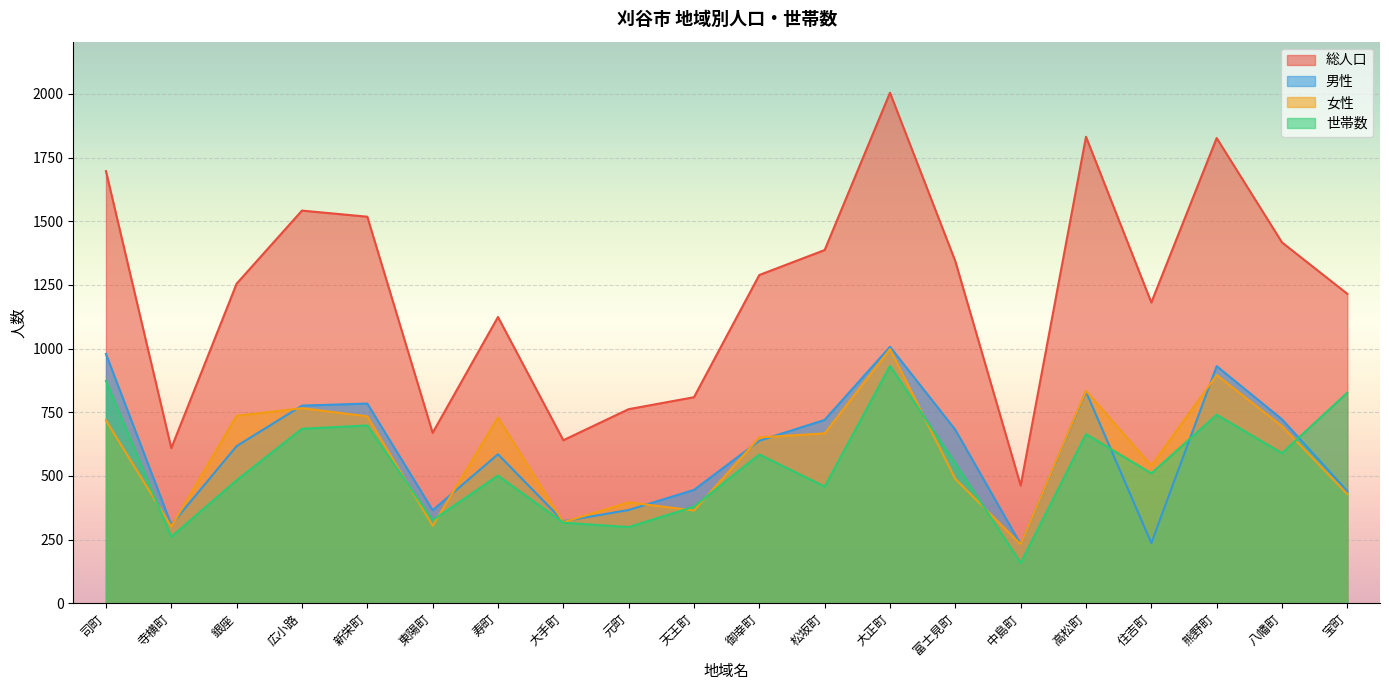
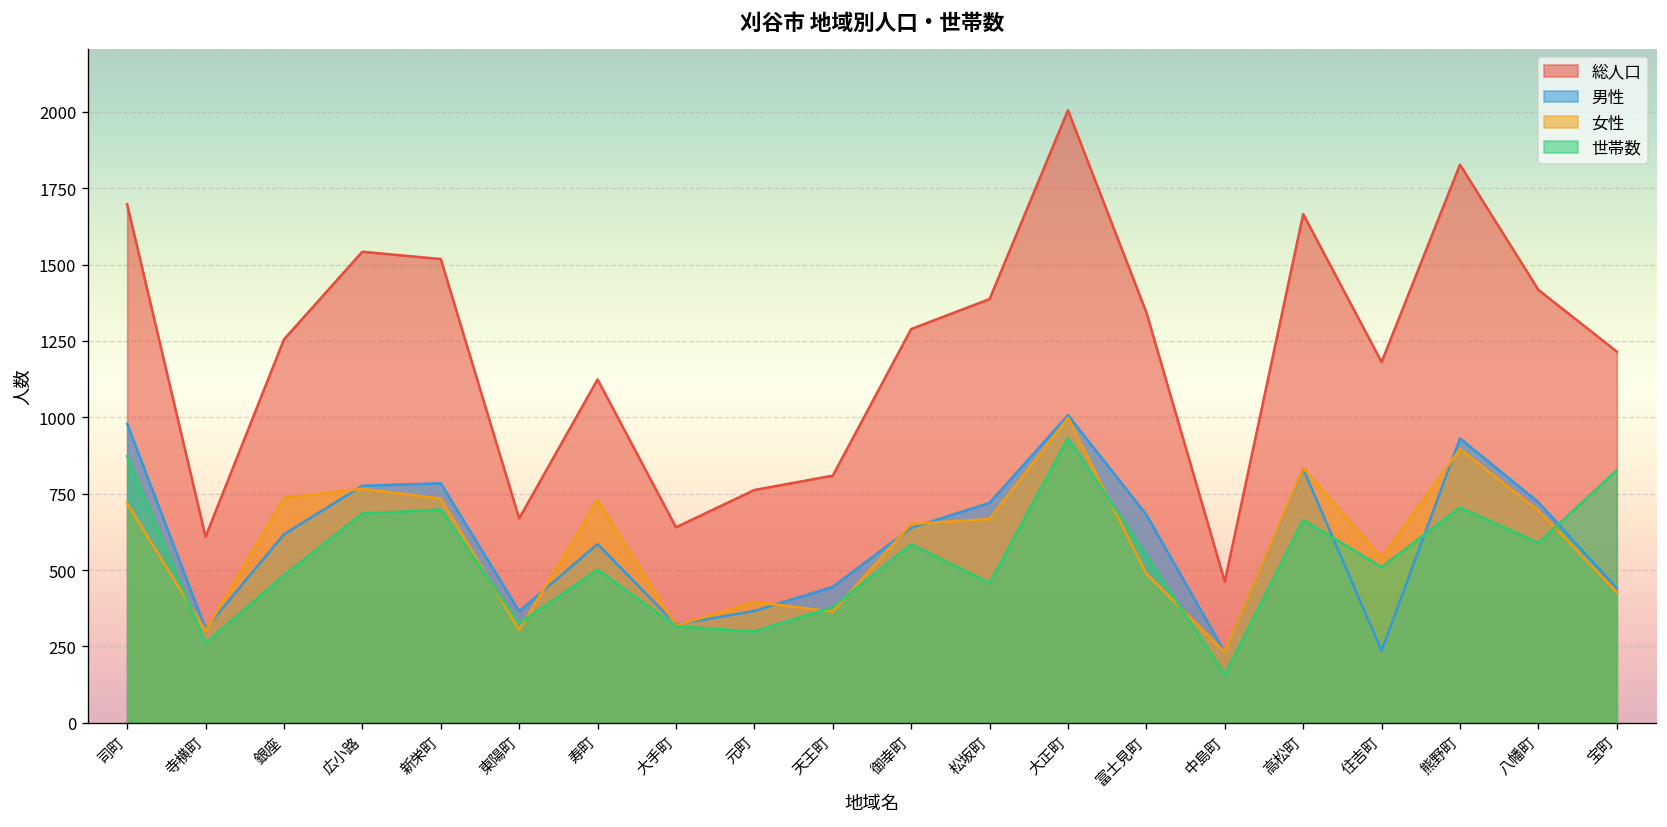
総人口, 高松町: 1830 -> 1670
世帯数, 熊野町: 740 -> 710
